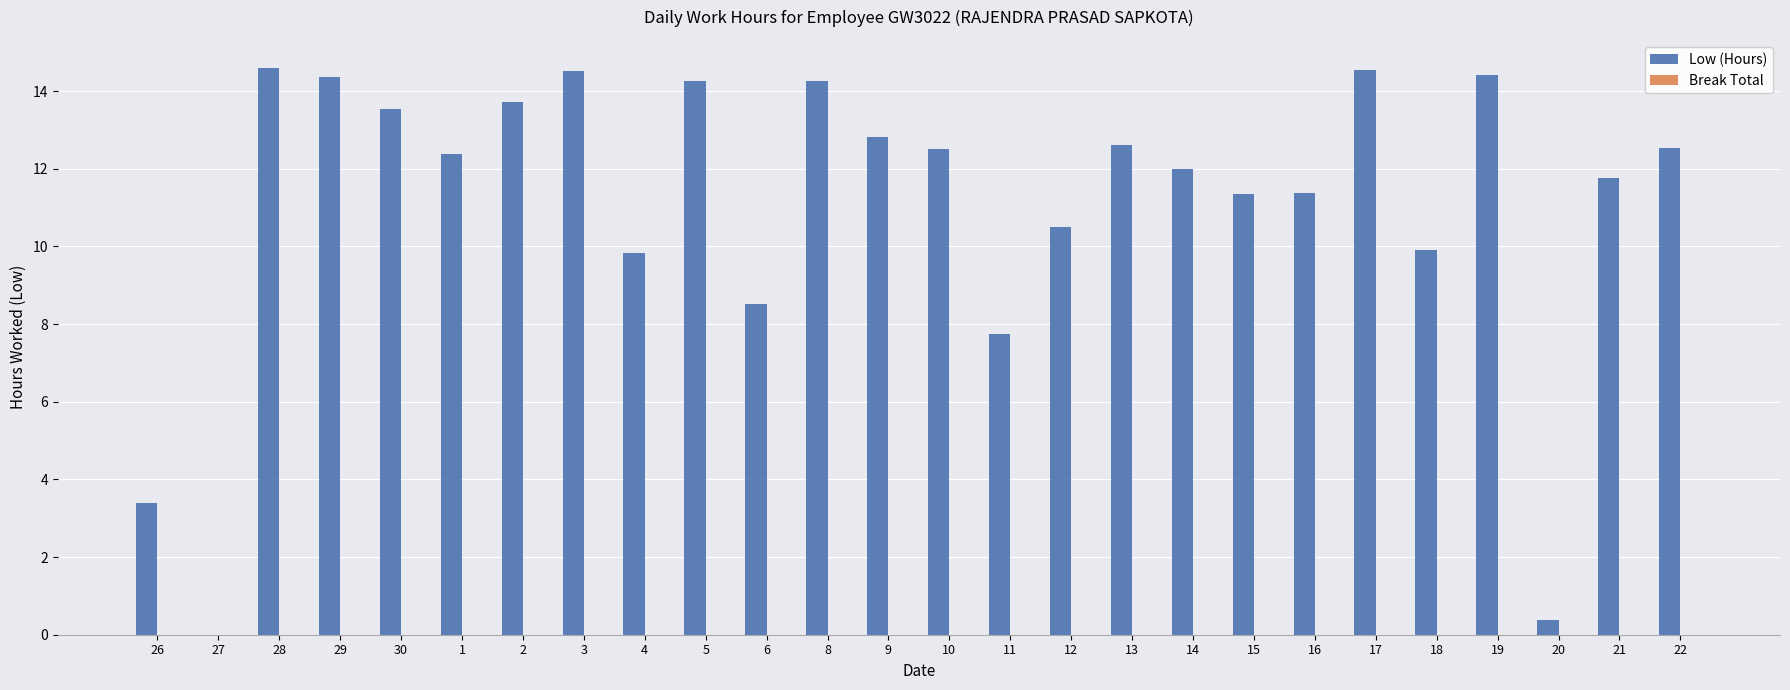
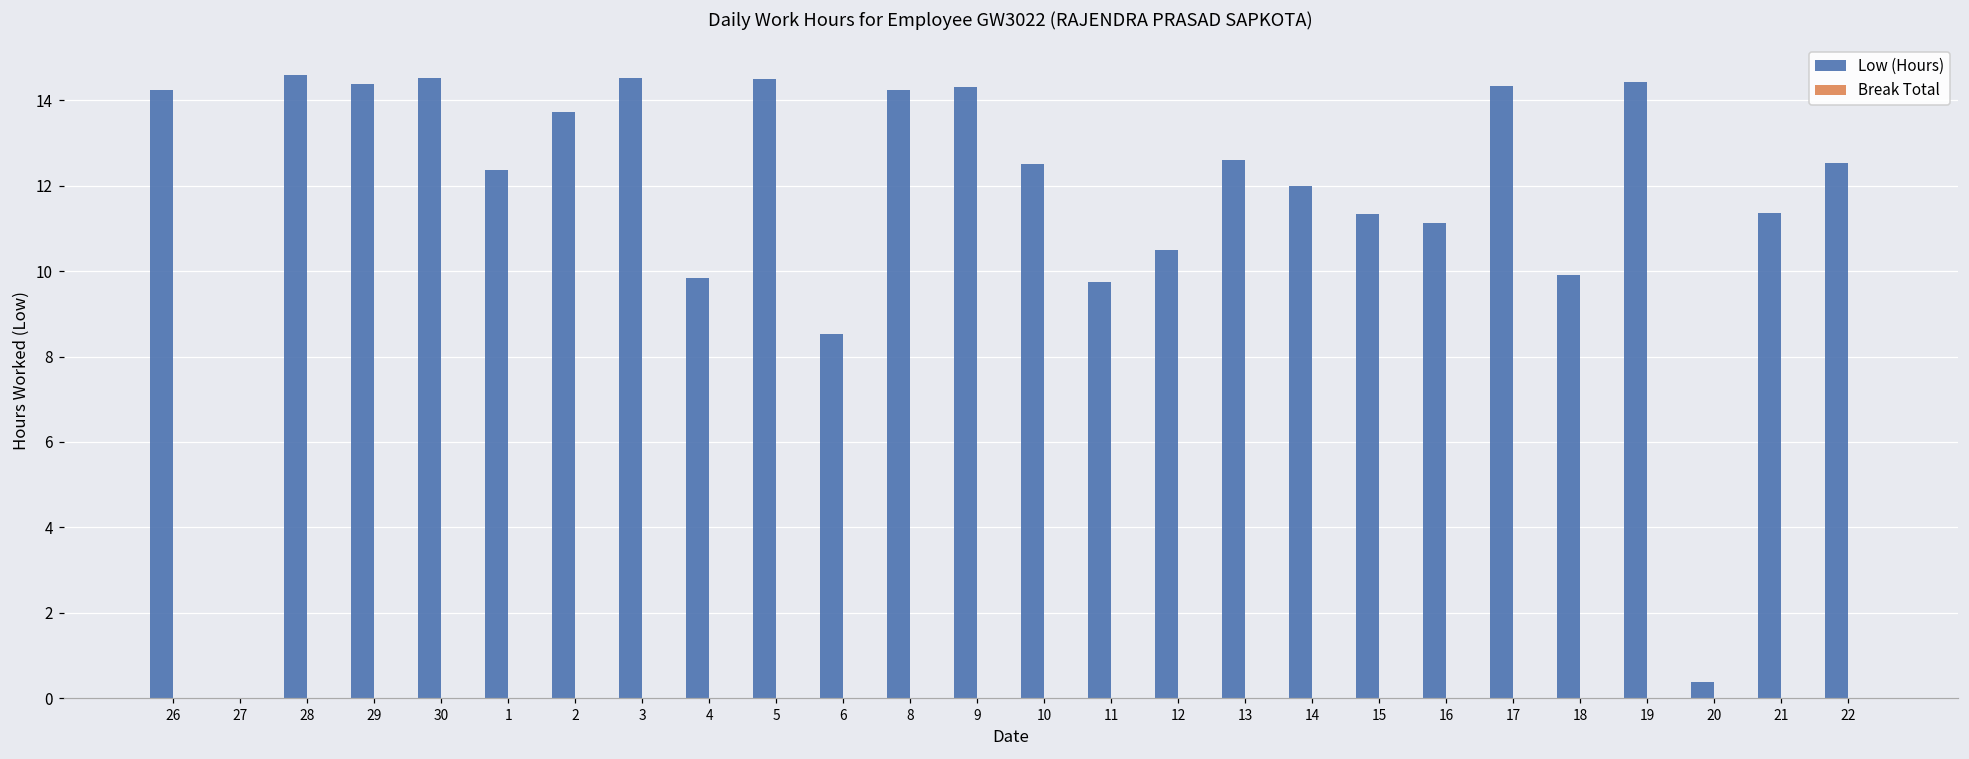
Low (Hours), 26: 3.4 -> 14.2
Low (Hours), 30: 13.5 -> 14.5
Low (Hours), 5: 14.3 -> 14.5
Low (Hours), 9: 12.8 -> 14.3
Low (Hours), 11: 7.7 -> 9.8
Low (Hours), 16: 11.4 -> 11.1
Low (Hours), 17: 14.6 -> 14.3
Low (Hours), 21: 11.8 -> 11.4
